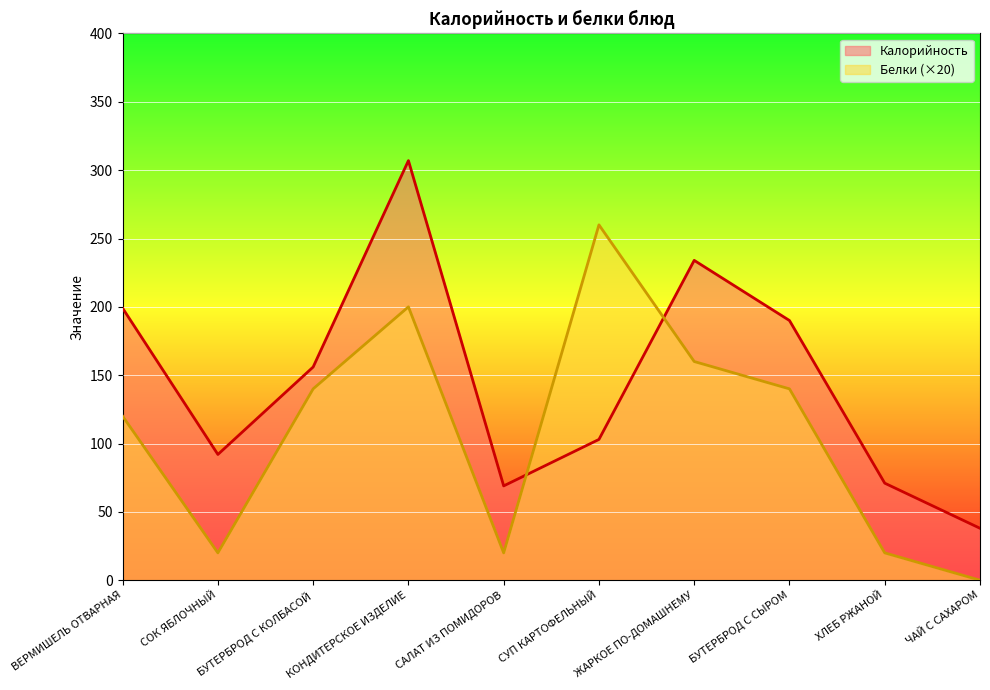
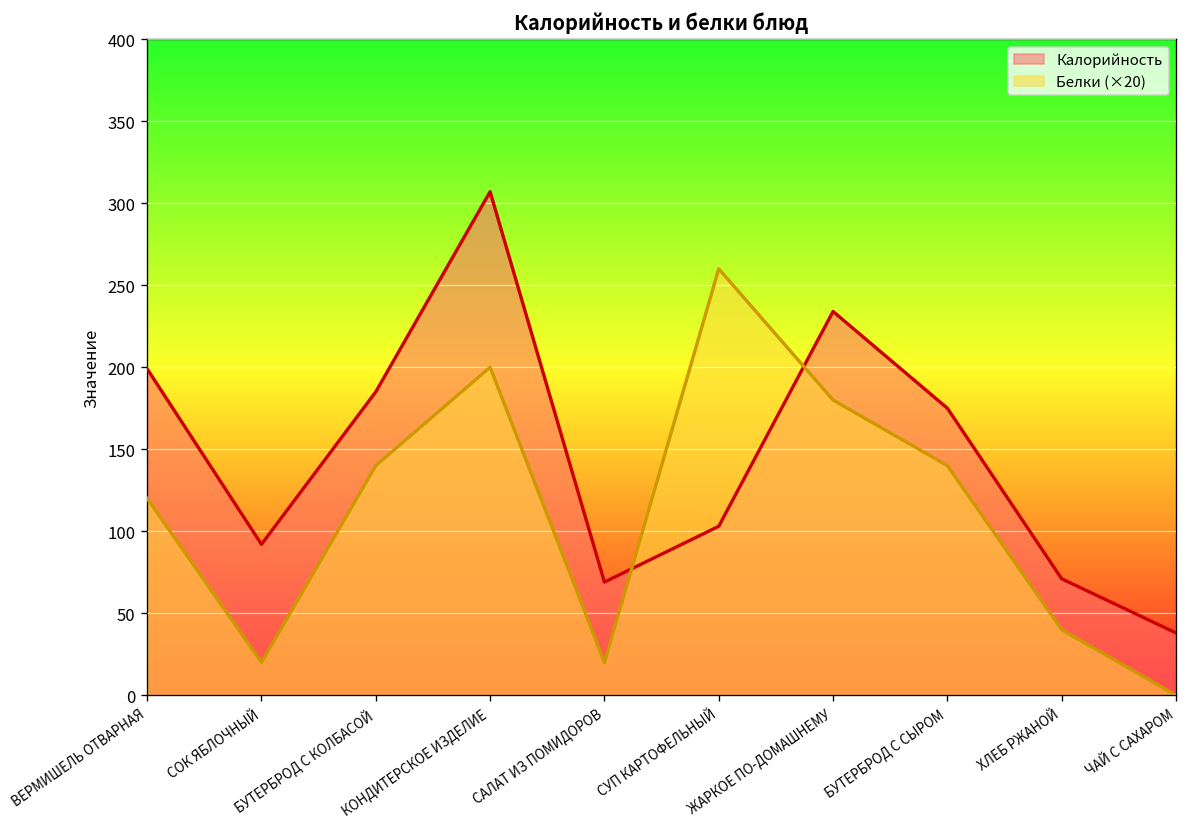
Калорийность, БУТЕРБРОД С КОЛБАСОЙ: 156 -> 185
Белки (×20), ЖАРКОЕ ПО-ДОМАШНЕМУ: 160 -> 180
Калорийность, БУТЕРБРОД С СЫРОМ: 190 -> 175
Белки (×20), ХЛЕБ РЖАНОЙ: 20 -> 40
